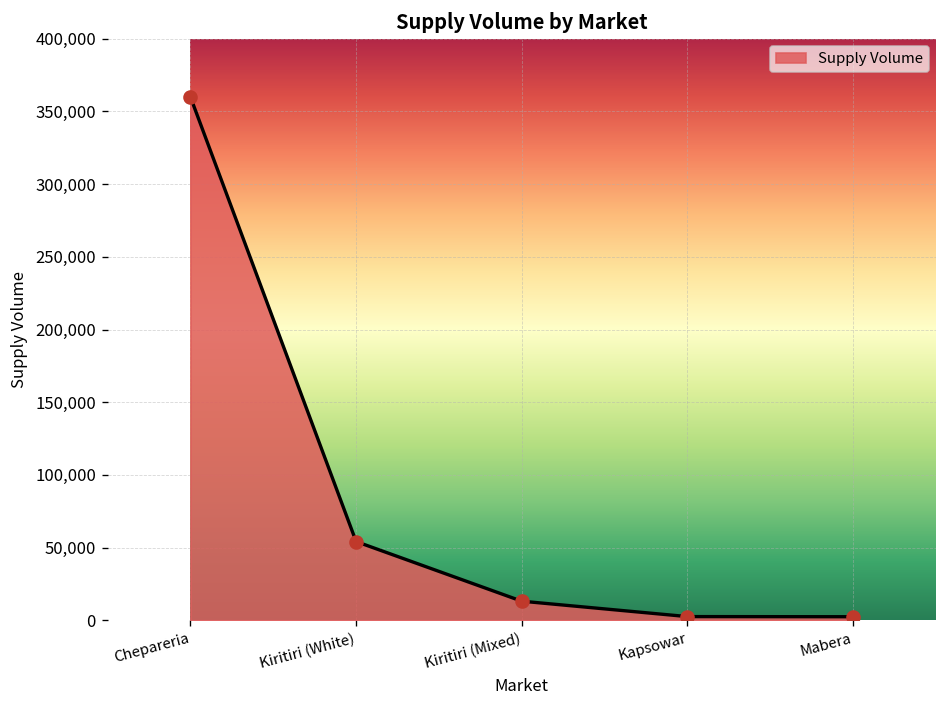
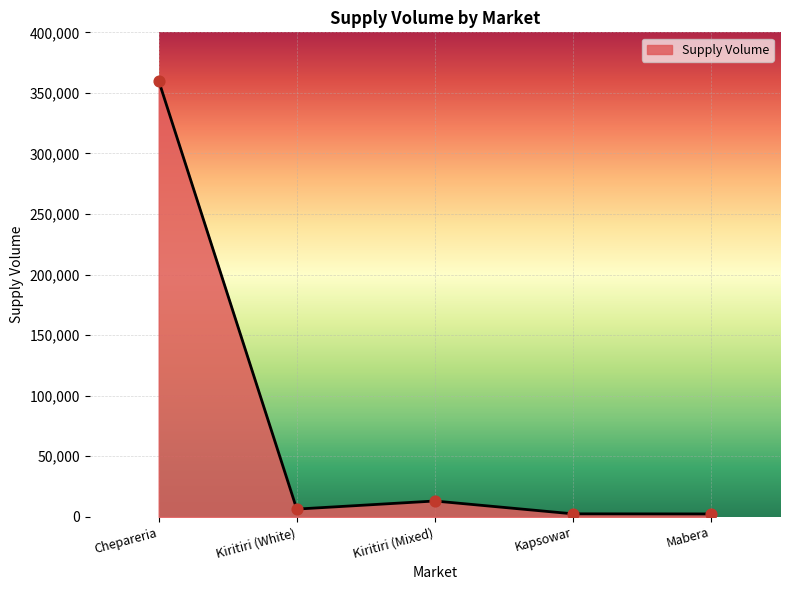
Kiritiri (White): 54,000 -> 6,000
